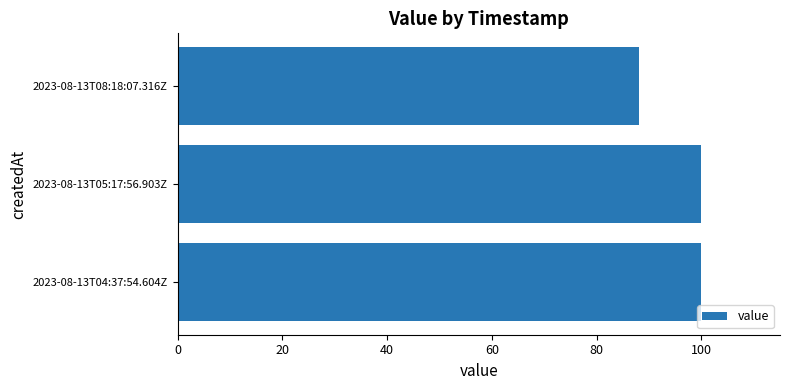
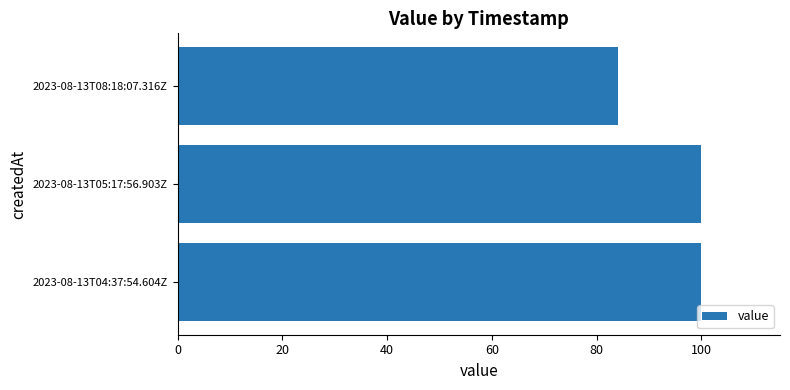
2023-08-13T08:18:07.316Z: 88 -> 84
